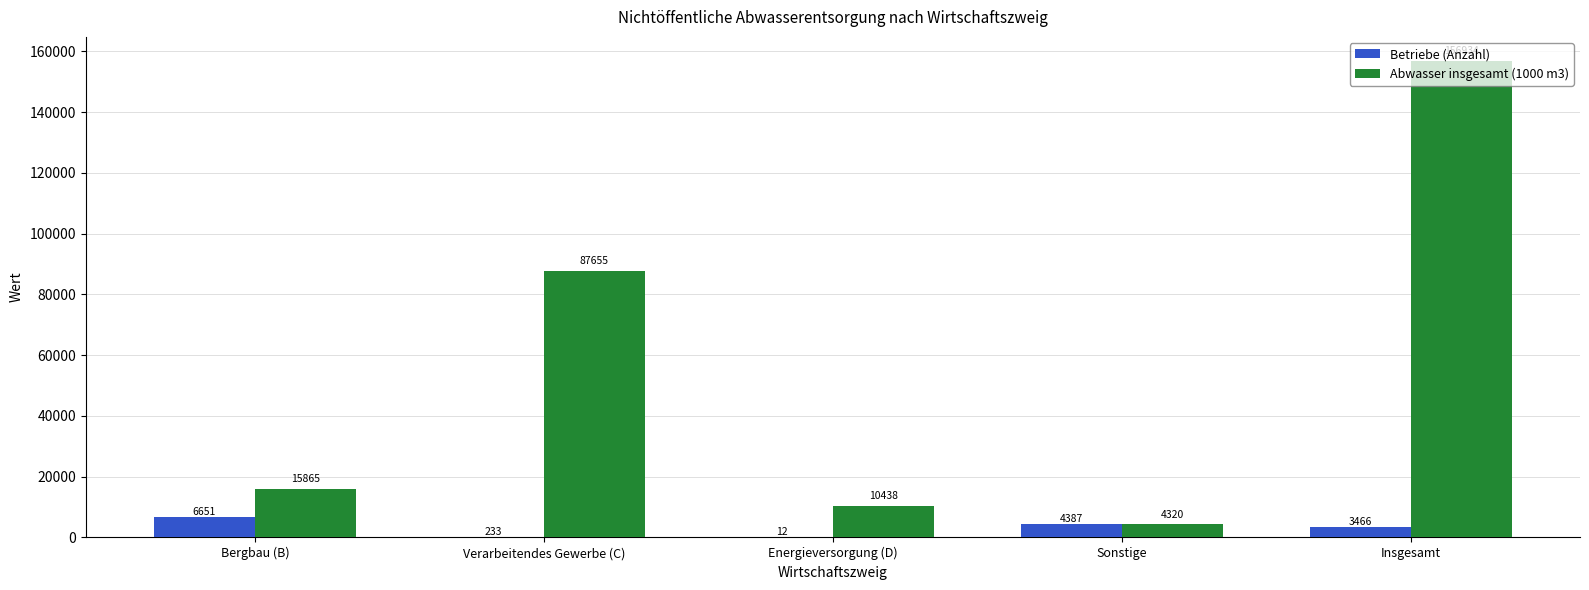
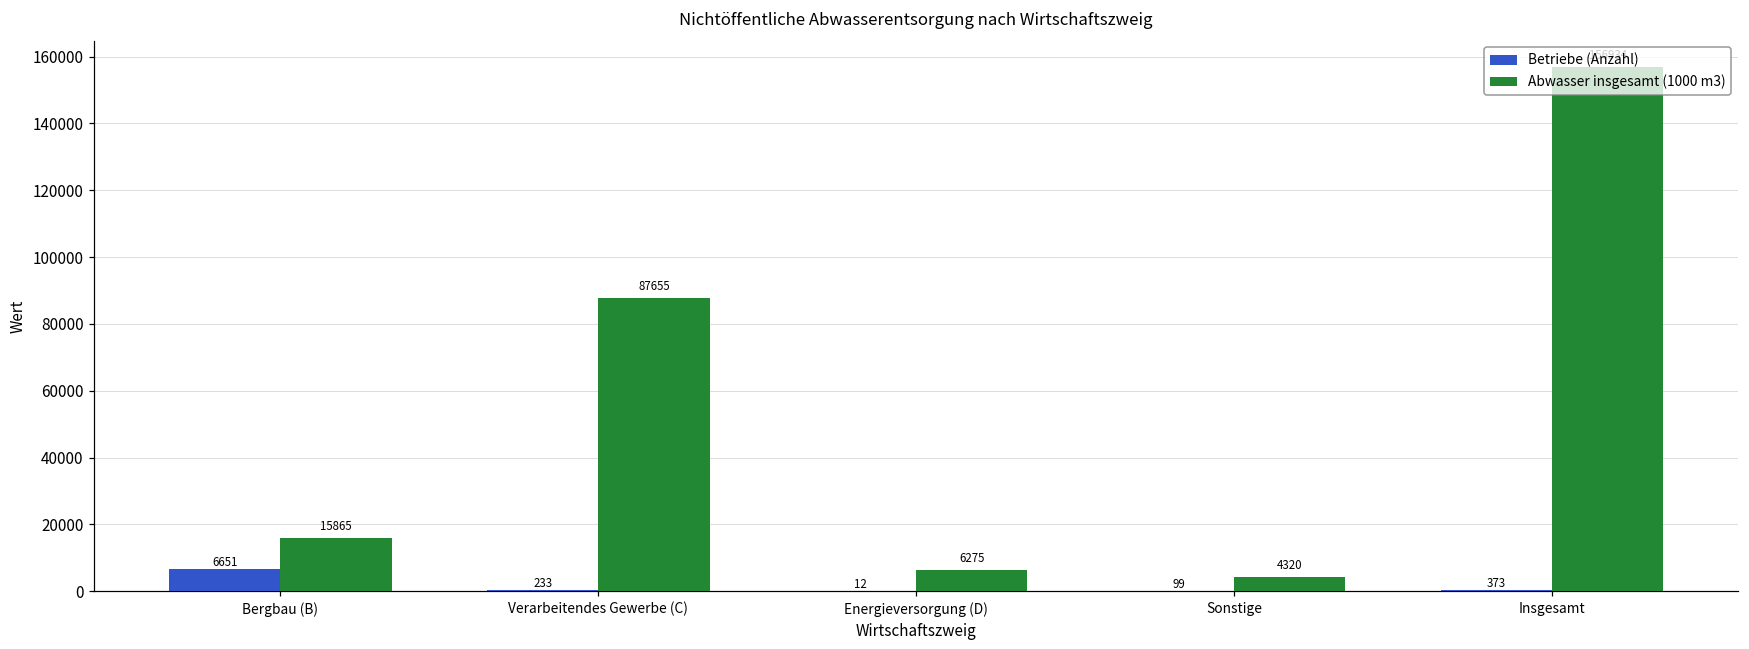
Abwasser insgesamt (1000 m3), Energieversorgung (D): 10438 -> 6275
Betriebe (Anzahl), Sonstige: 4387 -> 99
Betriebe (Anzahl), Insgesamt: 3466 -> 373
